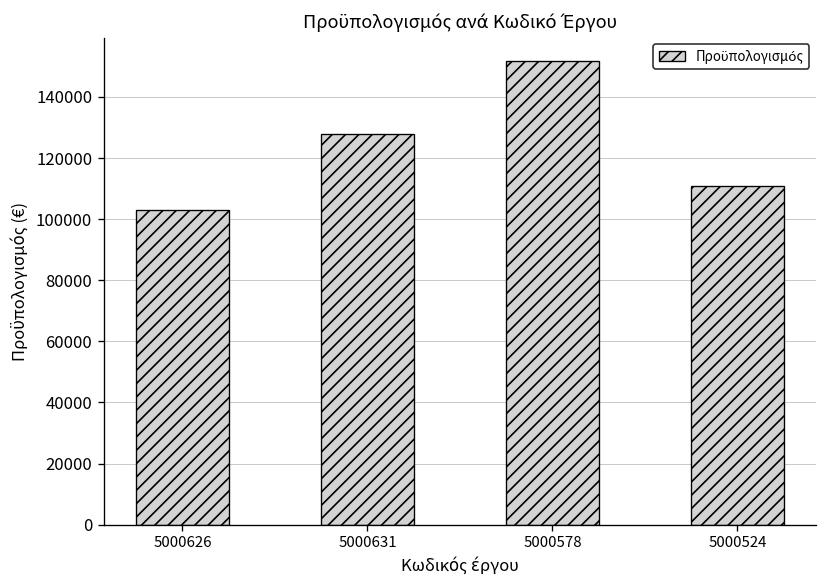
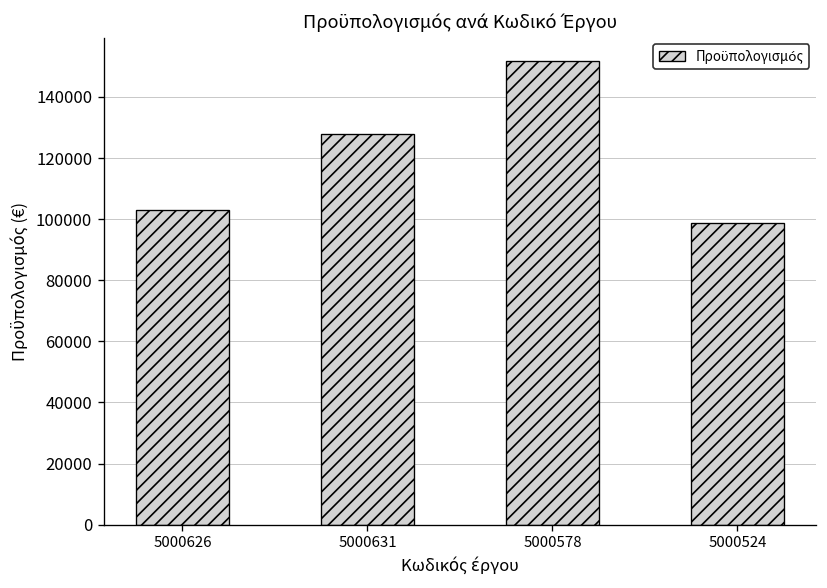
5000524: 111000 -> 99000
